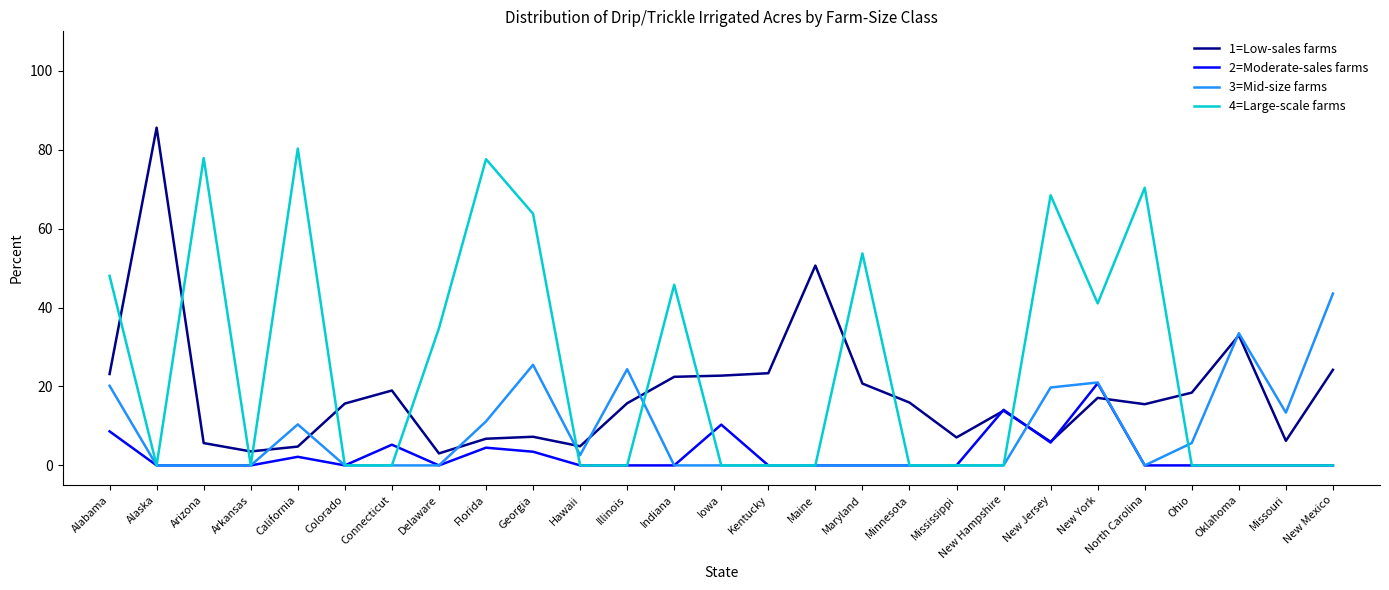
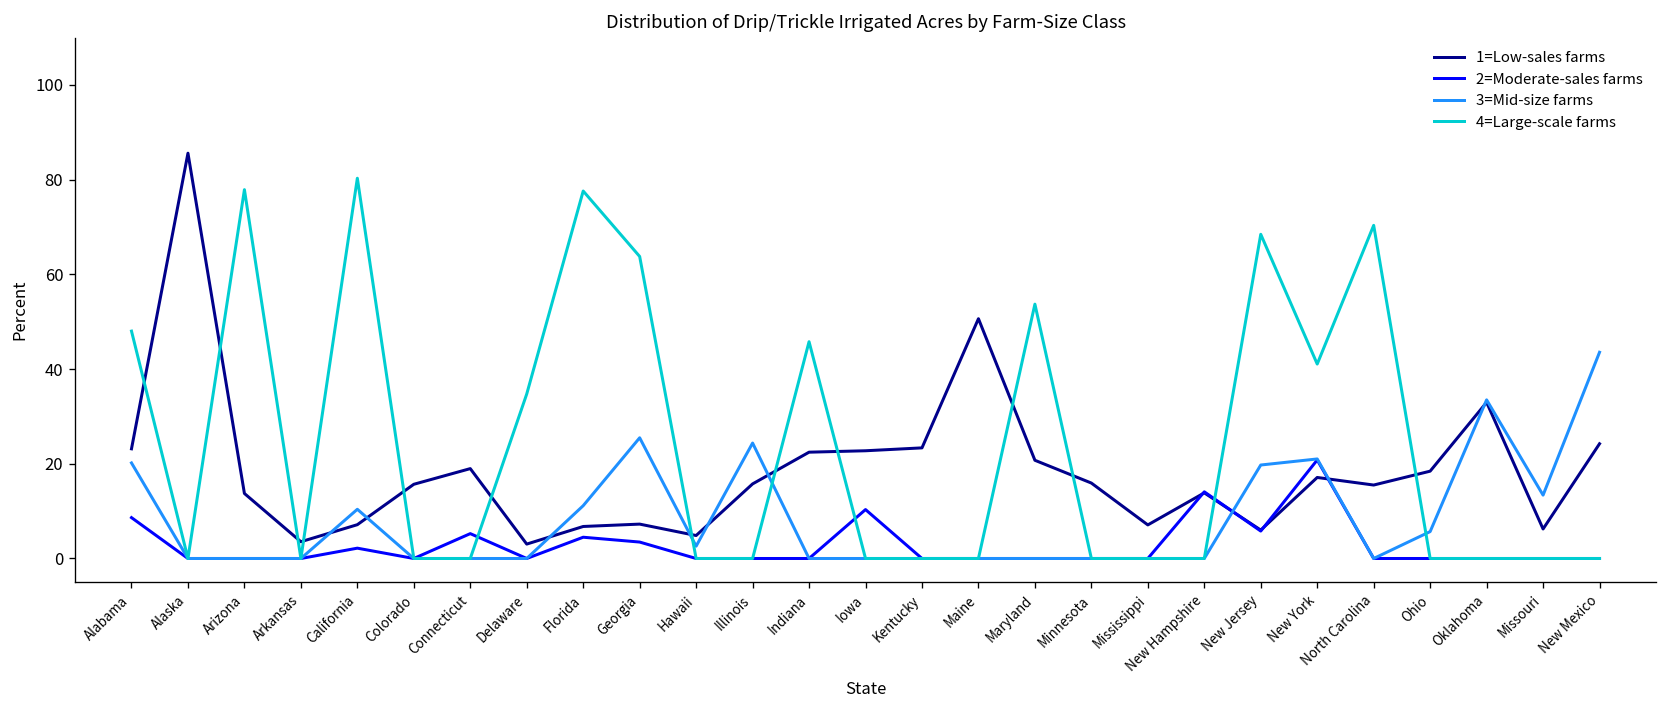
1=Low-sales farms, Arizona: 6 -> 14
1=Low-sales farms, California: 5 -> 7
